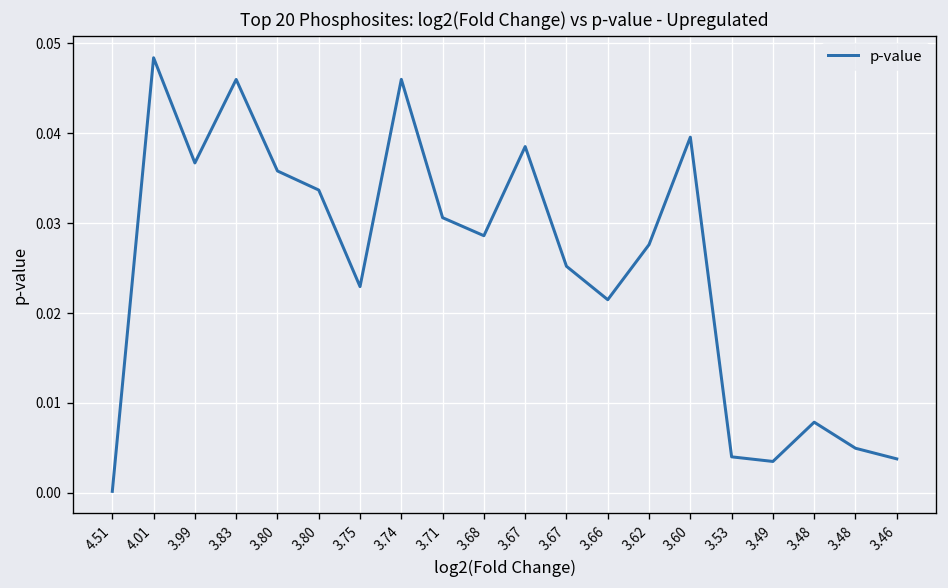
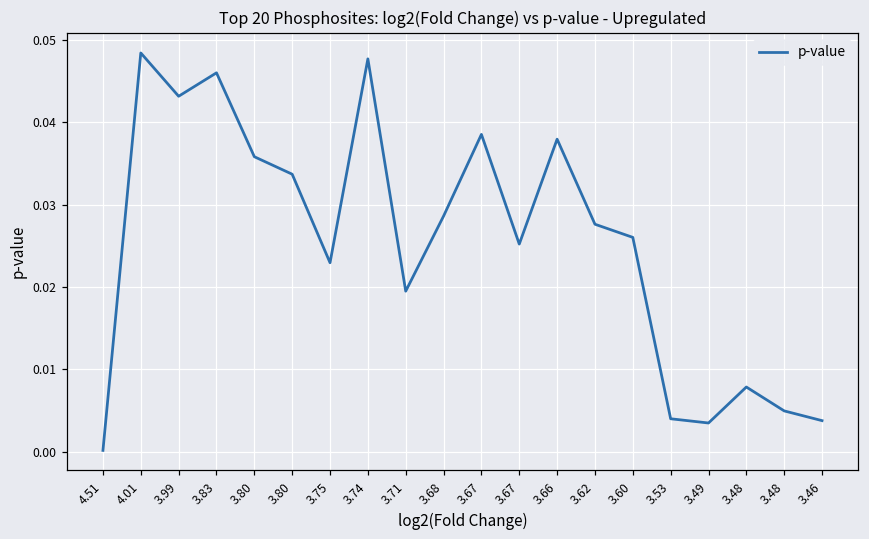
3.99: 0.037 -> 0.043
3.74: 0.046 -> 0.048
3.71: 0.031 -> 0.019
3.66: 0.021 -> 0.038
3.60: 0.040 -> 0.026
